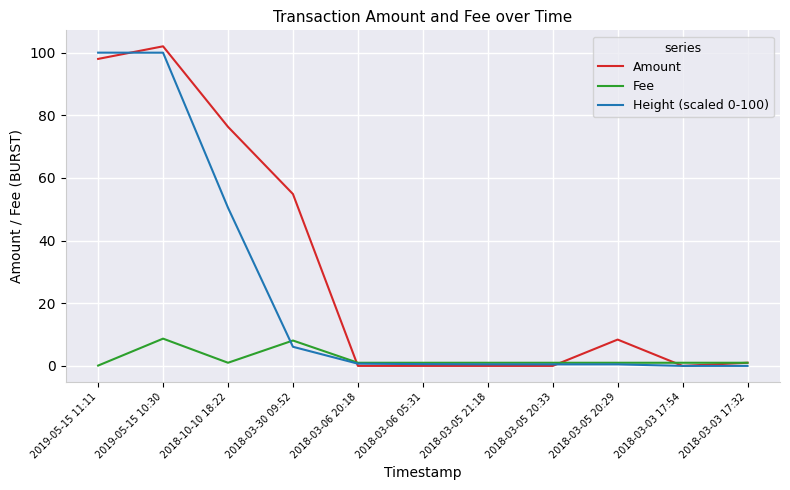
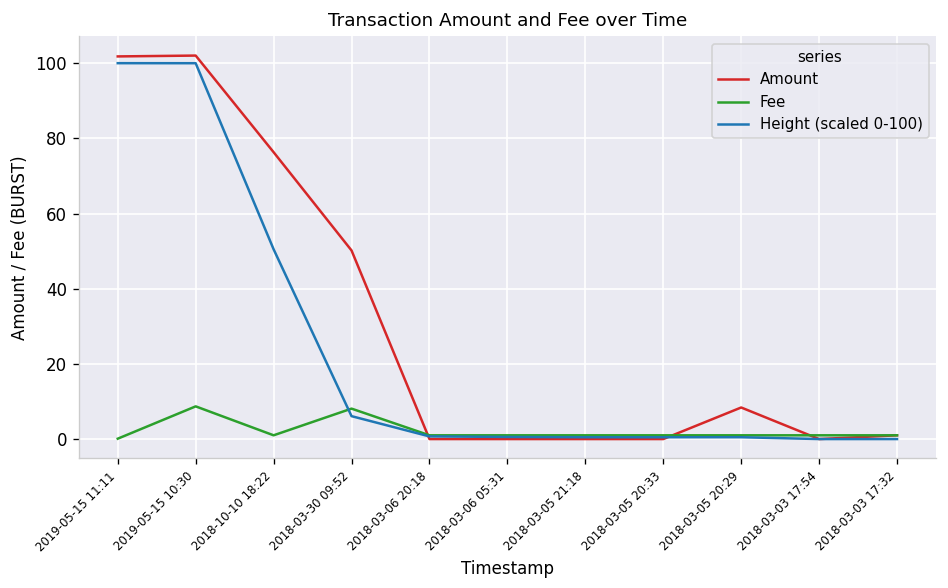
Amount, 2019-05-15 11:11: 98 -> 102
Amount, 2018-03-30 09:52: 55 -> 50
